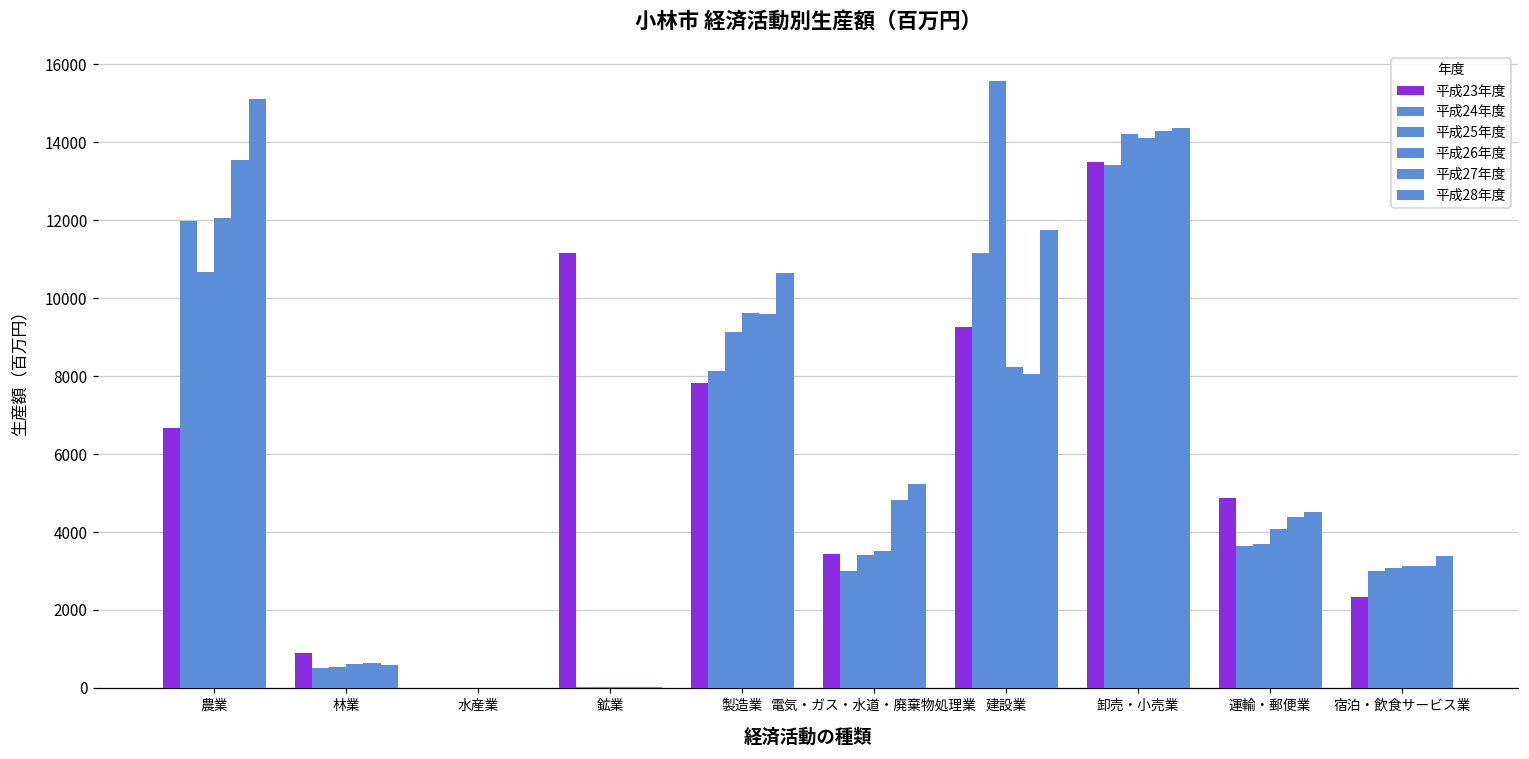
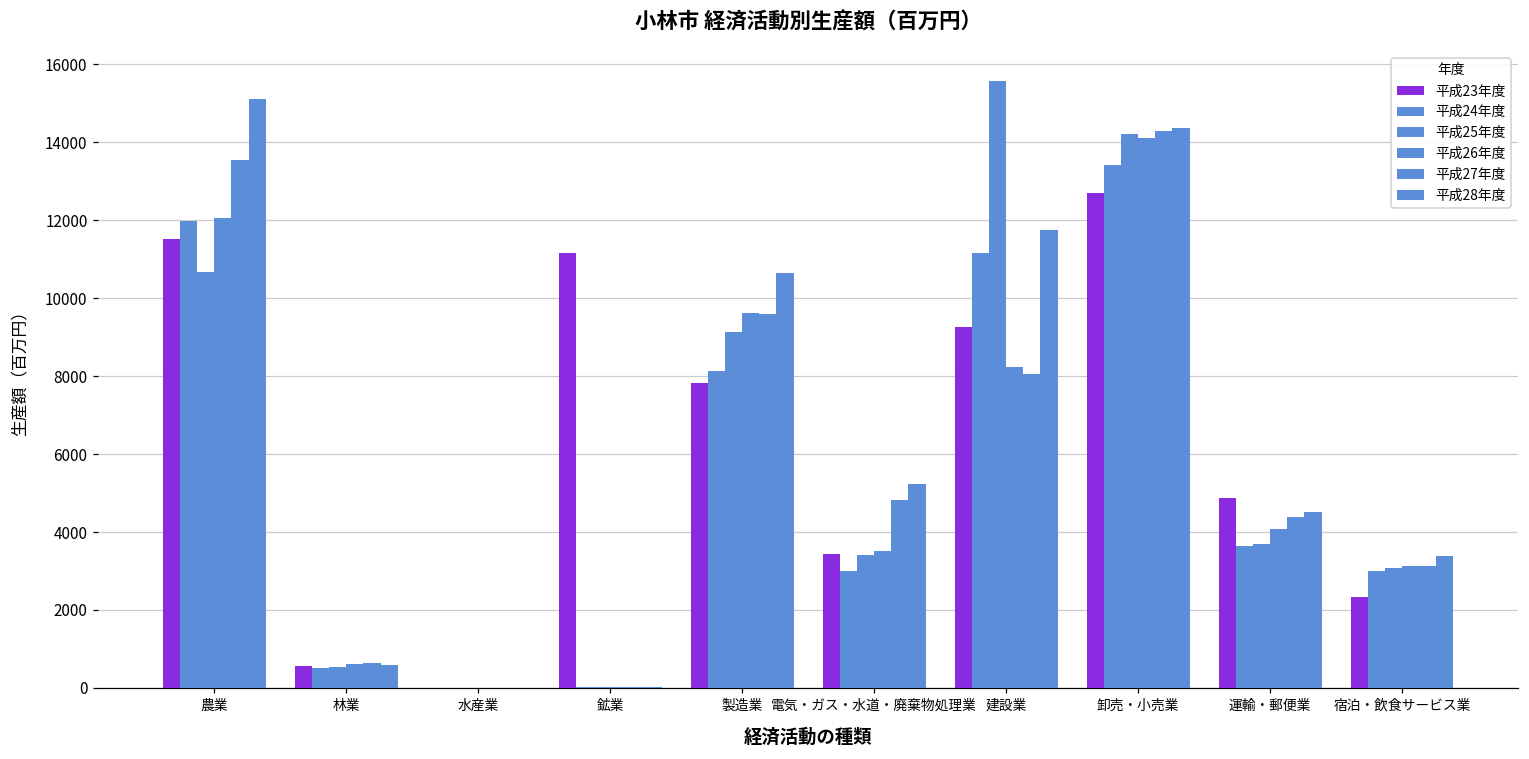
平成23年度, 農業: 6700 -> 11500
平成23年度, 林業: 900 -> 600
平成23年度, 卸売・小売業: 13500 -> 12700
